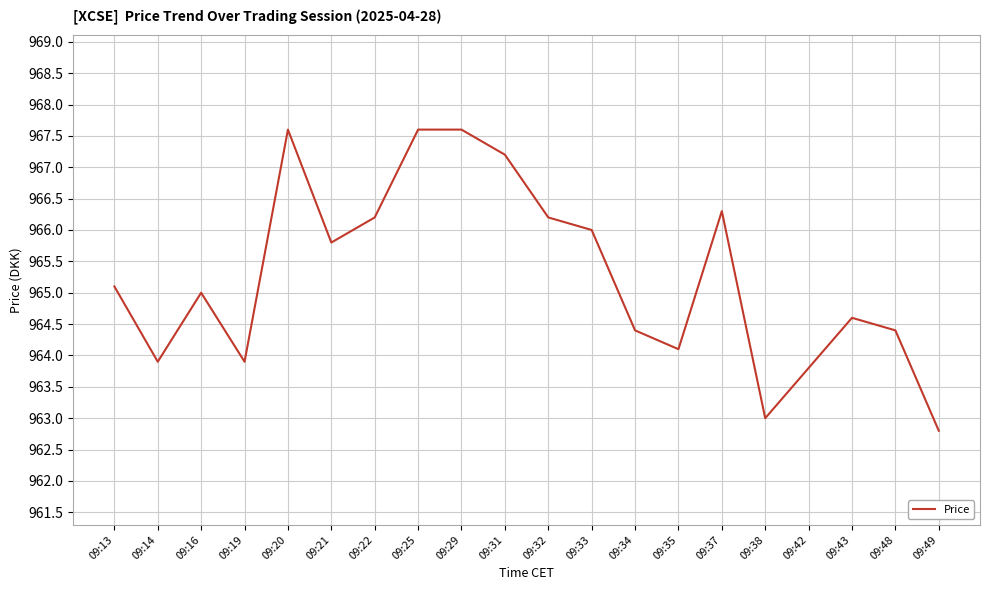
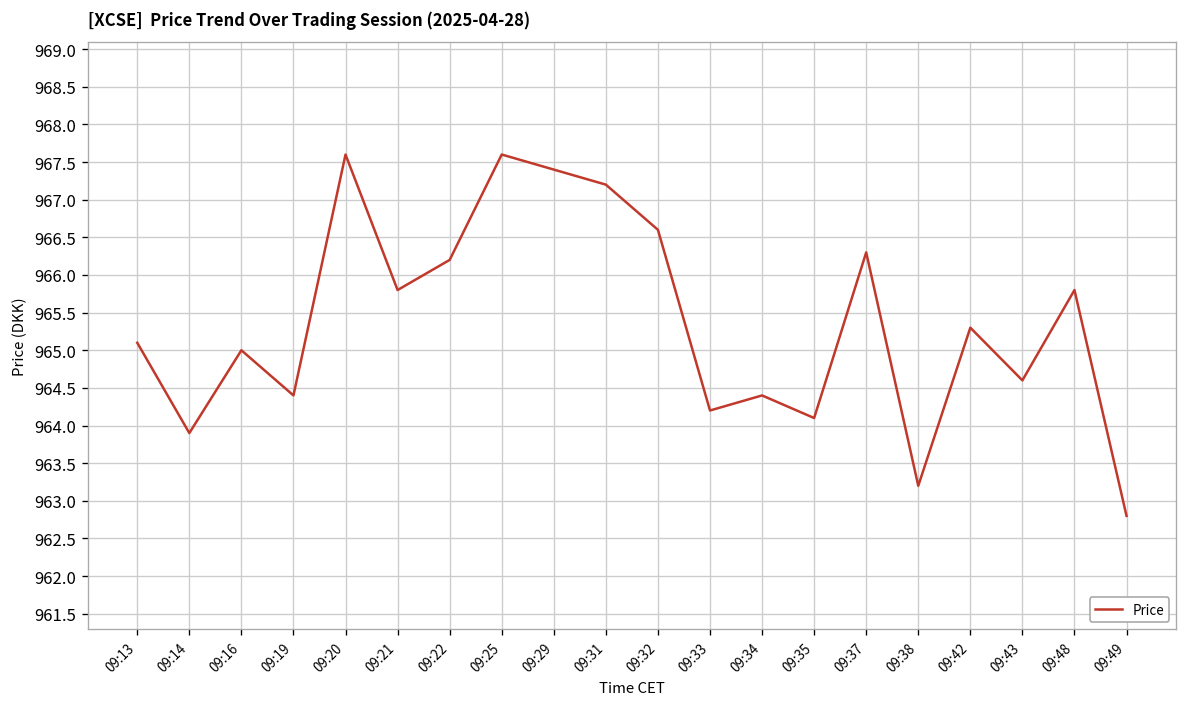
09:19: 963.9 -> 964.4
09:29: 967.6 -> 967.4
09:32: 966.2 -> 966.6
09:33: 966.0 -> 964.2
09:38: 963.0 -> 963.2
09:42: 963.8 -> 965.3
09:48: 964.4 -> 965.8
